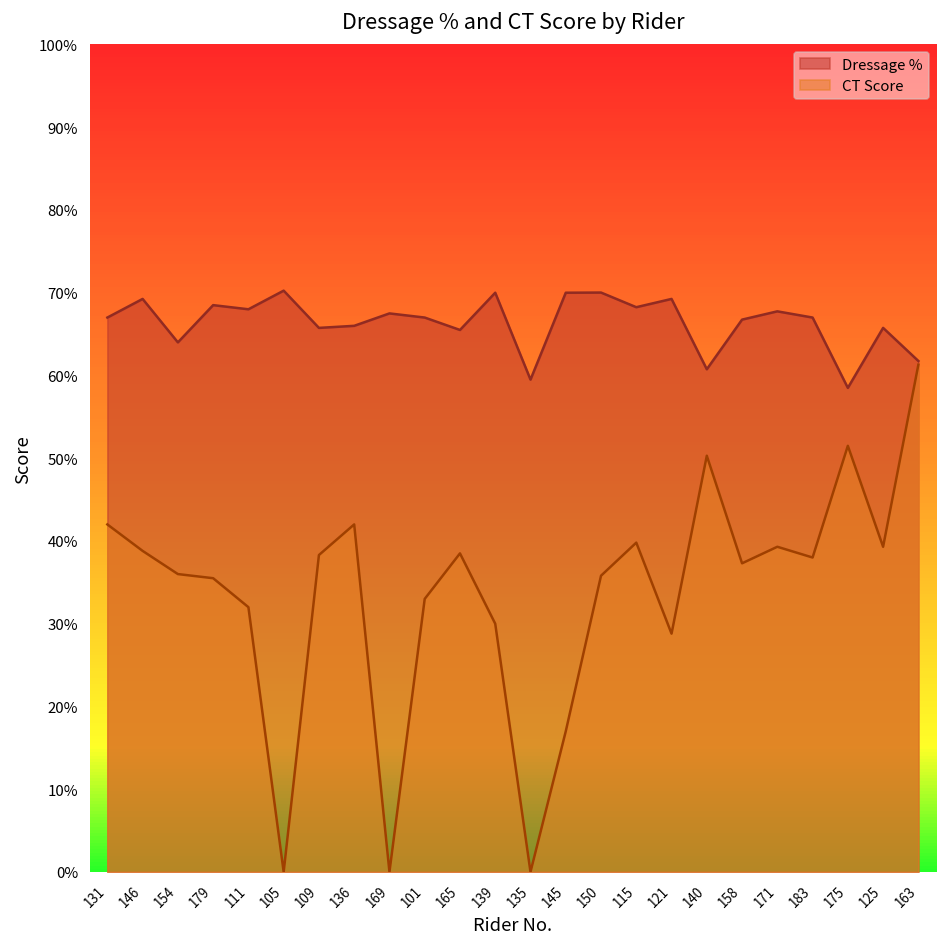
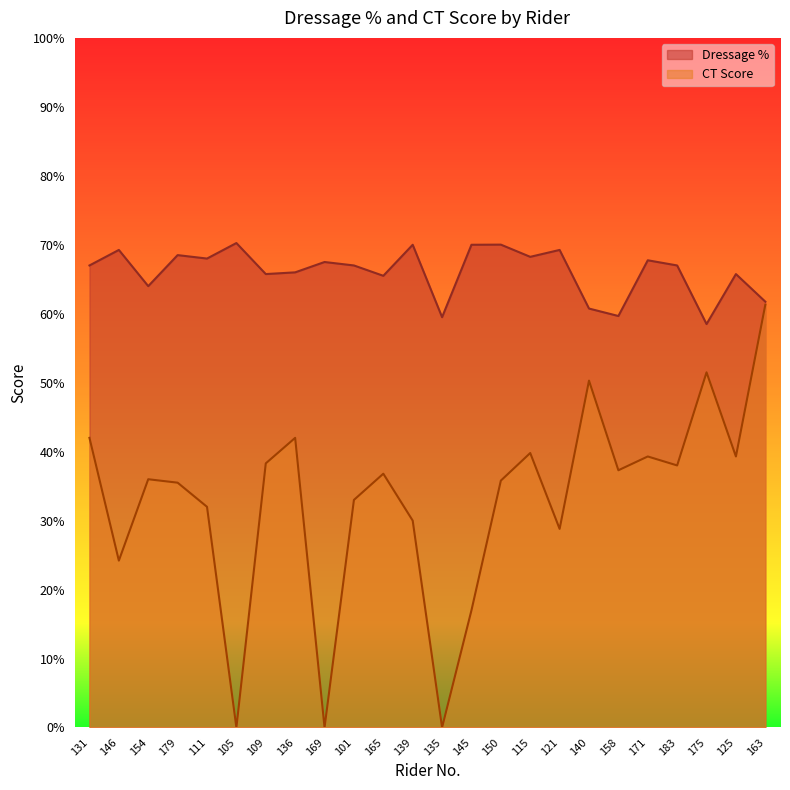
CT Score, 146: 39% -> 24%
CT Score, 165: 39% -> 37%
Dressage %, 158: 67% -> 60%
